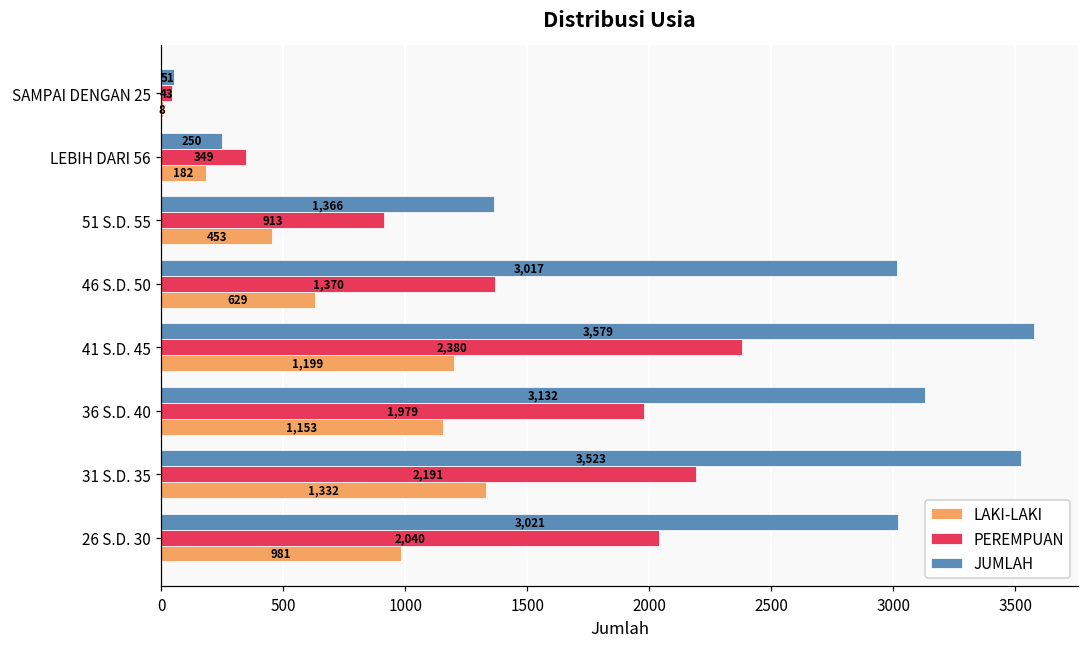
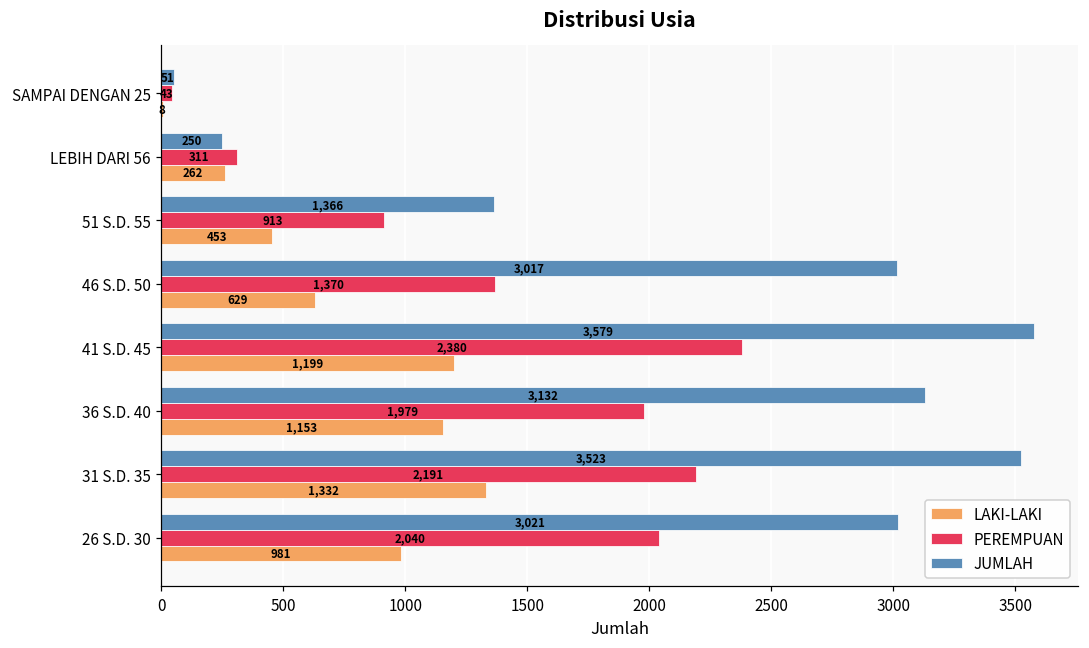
PEREMPUAN, LEBIH DARI 56: 349 -> 311
LAKI-LAKI, LEBIH DARI 56: 182 -> 262
